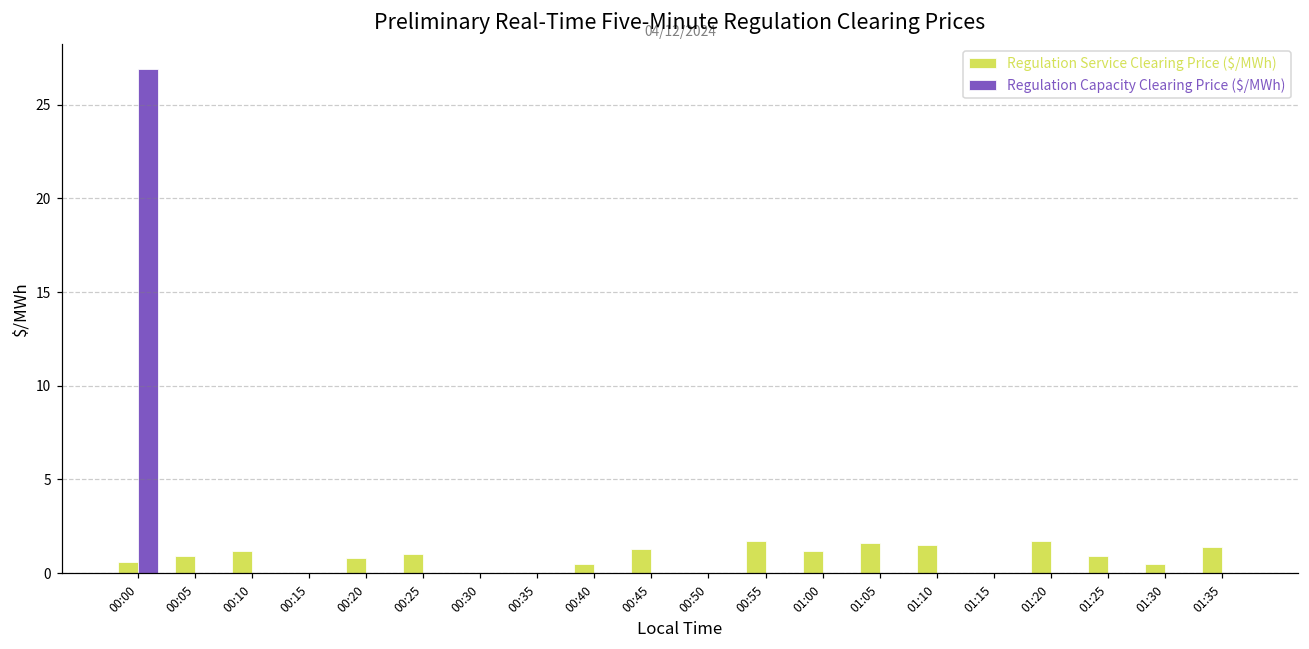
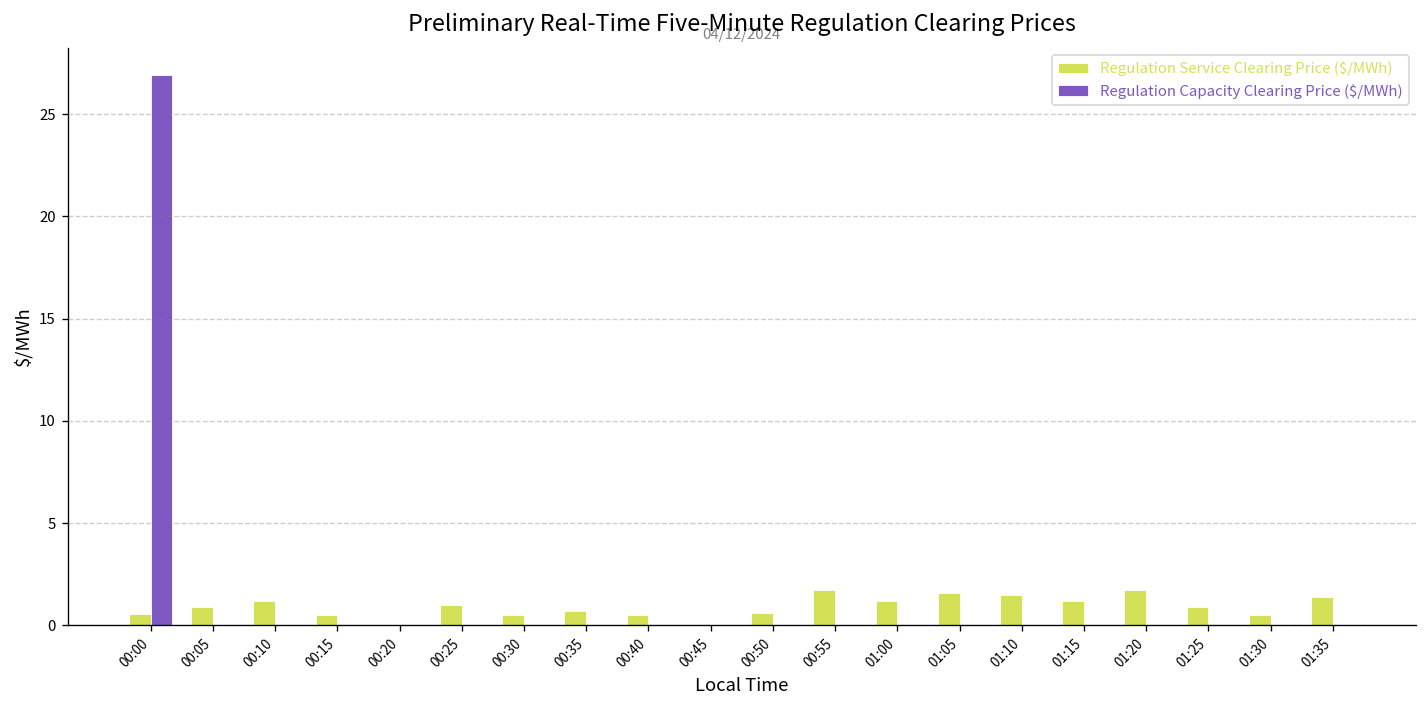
Regulation Service Clearing Price ($/MWh), 00:15: 0.0 -> 0.5
Regulation Service Clearing Price ($/MWh), 00:20: 0.8 -> 0.0
Regulation Service Clearing Price ($/MWh), 00:30: 0.0 -> 0.5
Regulation Service Clearing Price ($/MWh), 00:35: 0.0 -> 0.7
Regulation Service Clearing Price ($/MWh), 00:45: 1.3 -> 0.0
Regulation Service Clearing Price ($/MWh), 00:50: 0.0 -> 0.6
Regulation Service Clearing Price ($/MWh), 01:15: 0.0 -> 1.2
